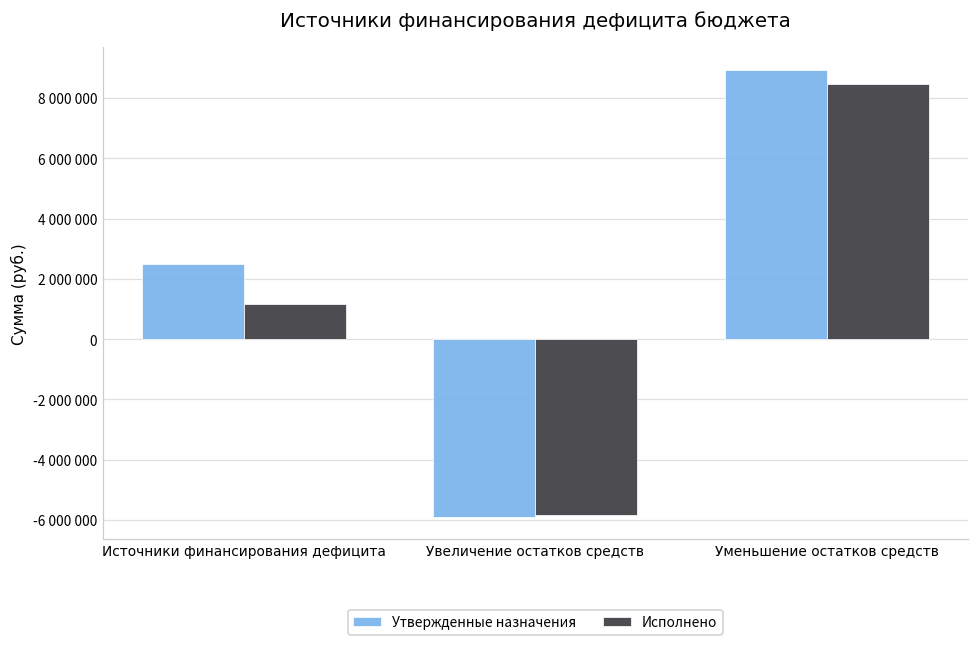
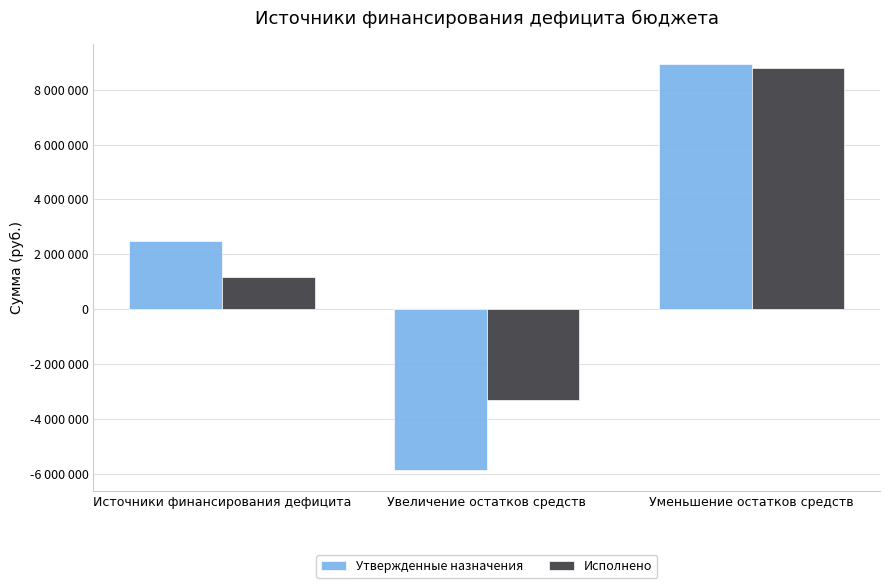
Исполнено, Увеличение остатков средств: -5800000 -> -3300000
Исполнено, Уменьшение остатков средств: 8500000 -> 8800000
